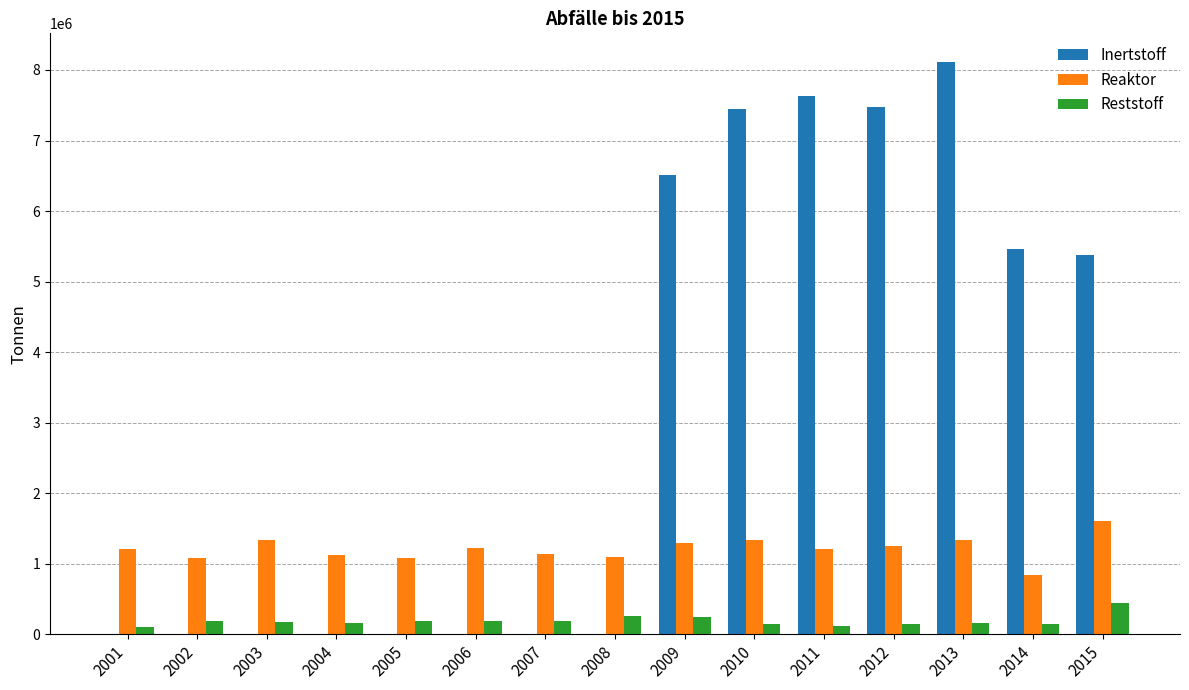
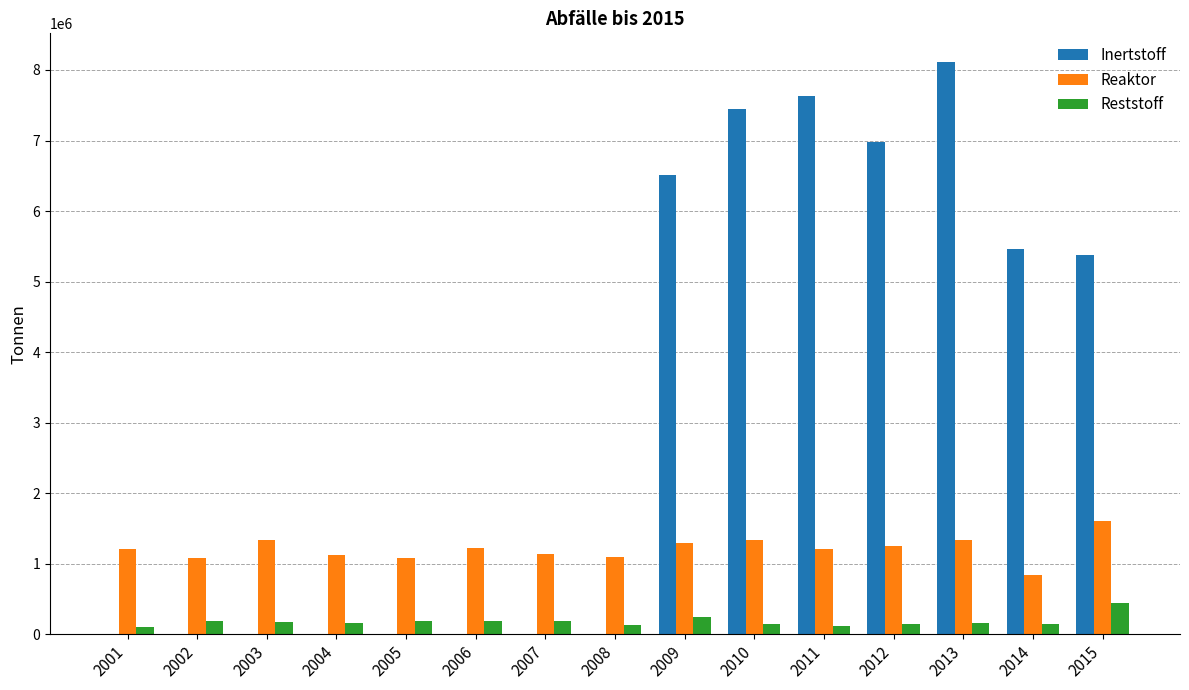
Reststoff, 2008: 300000 -> 100000
Inertstoff, 2012: 7500000 -> 7000000
